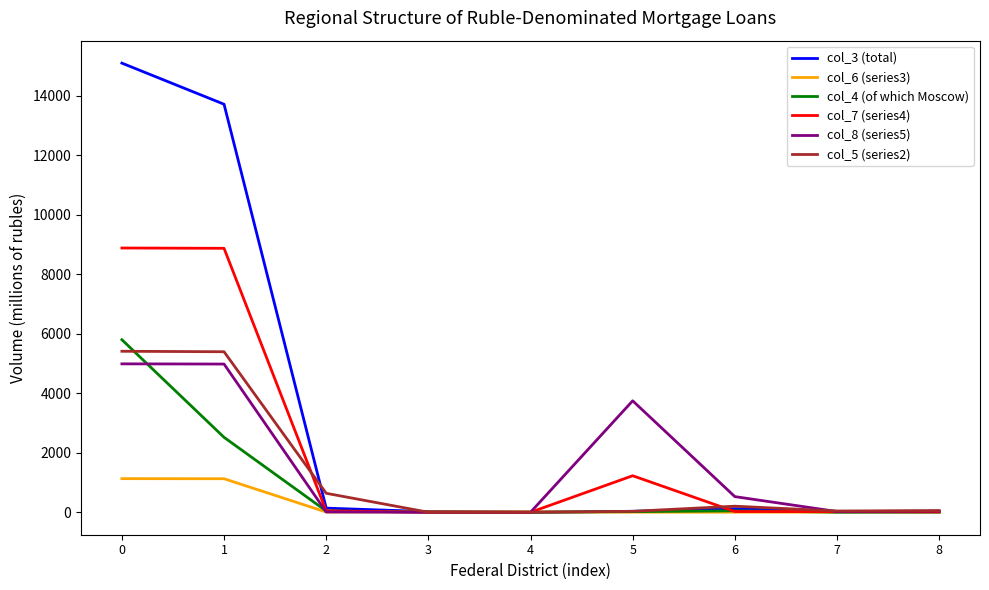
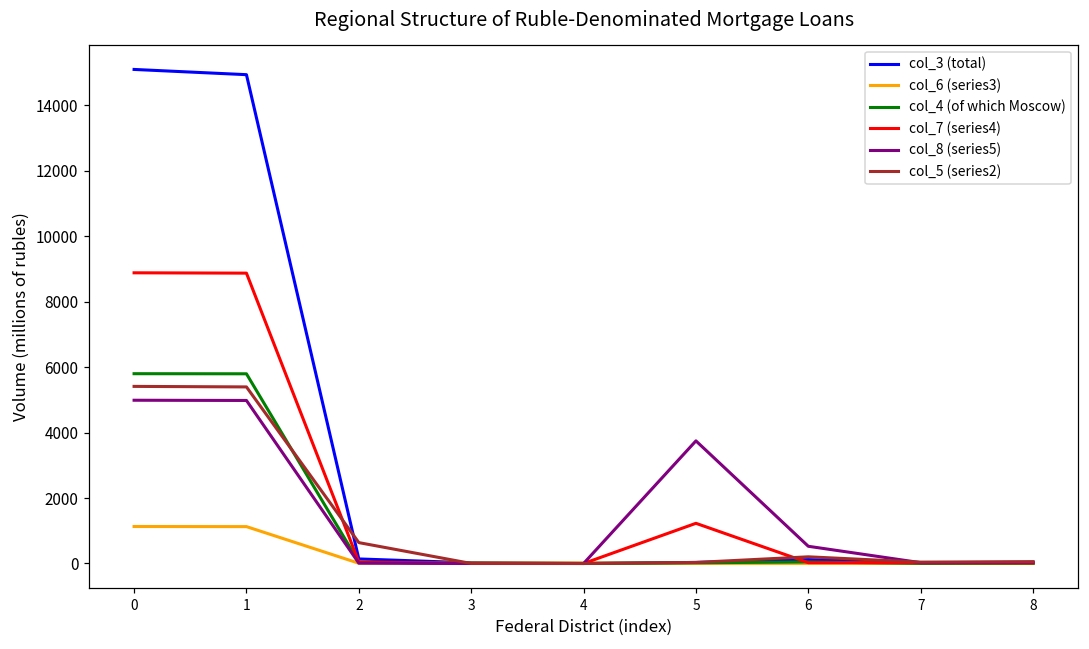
col_3 (total), 1: 13700 -> 14900
col_4 (of which Moscow), 1: 2500 -> 5800
